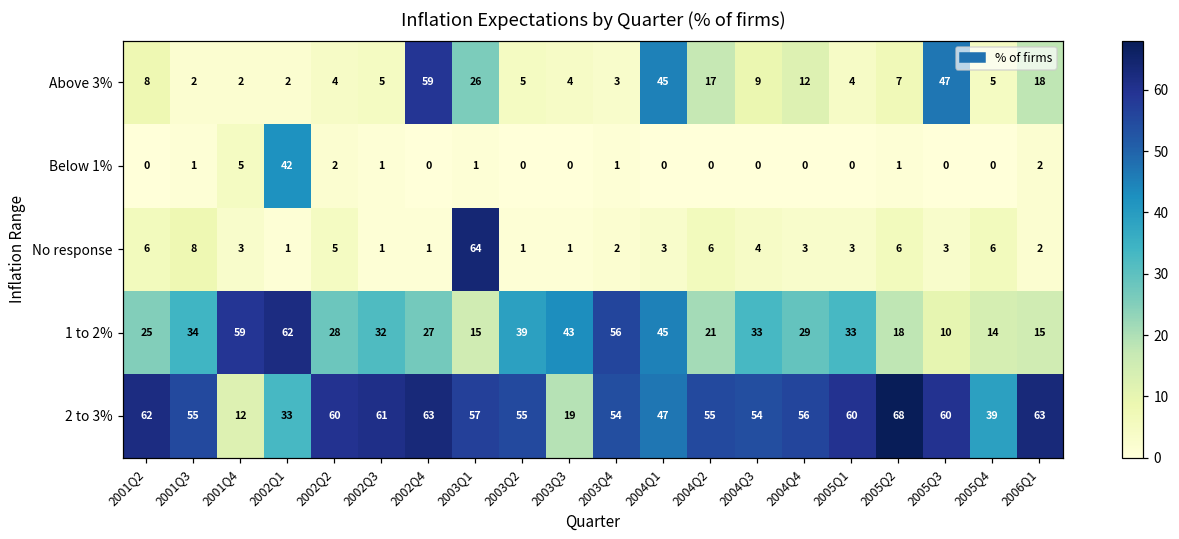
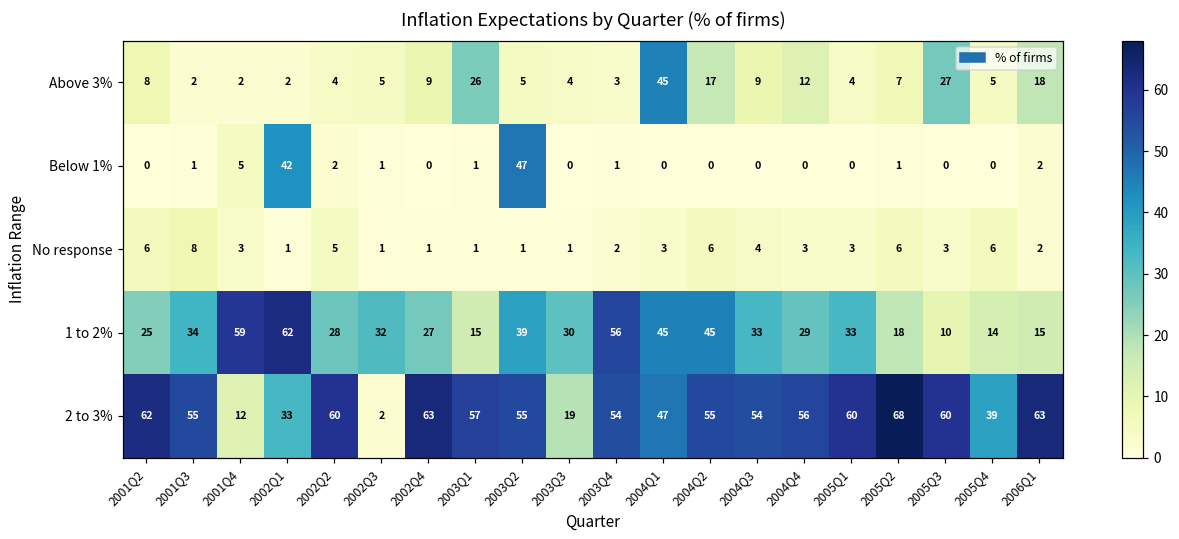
Above 3%, 2002Q4: 59 -> 9
Above 3%, 2005Q3: 47 -> 27
Below 1%, 2003Q2: 0 -> 47
No response, 2003Q1: 64 -> 1
1 to 2%, 2003Q3: 43 -> 30
1 to 2%, 2004Q2: 21 -> 45
2 to 3%, 2002Q3: 61 -> 2
